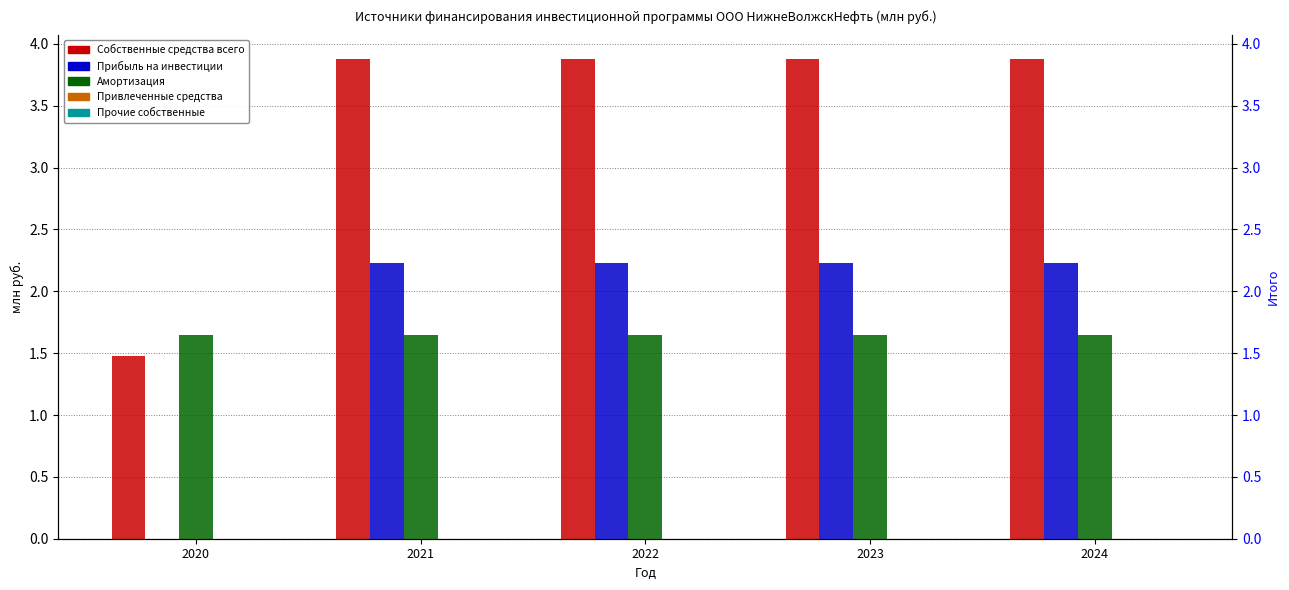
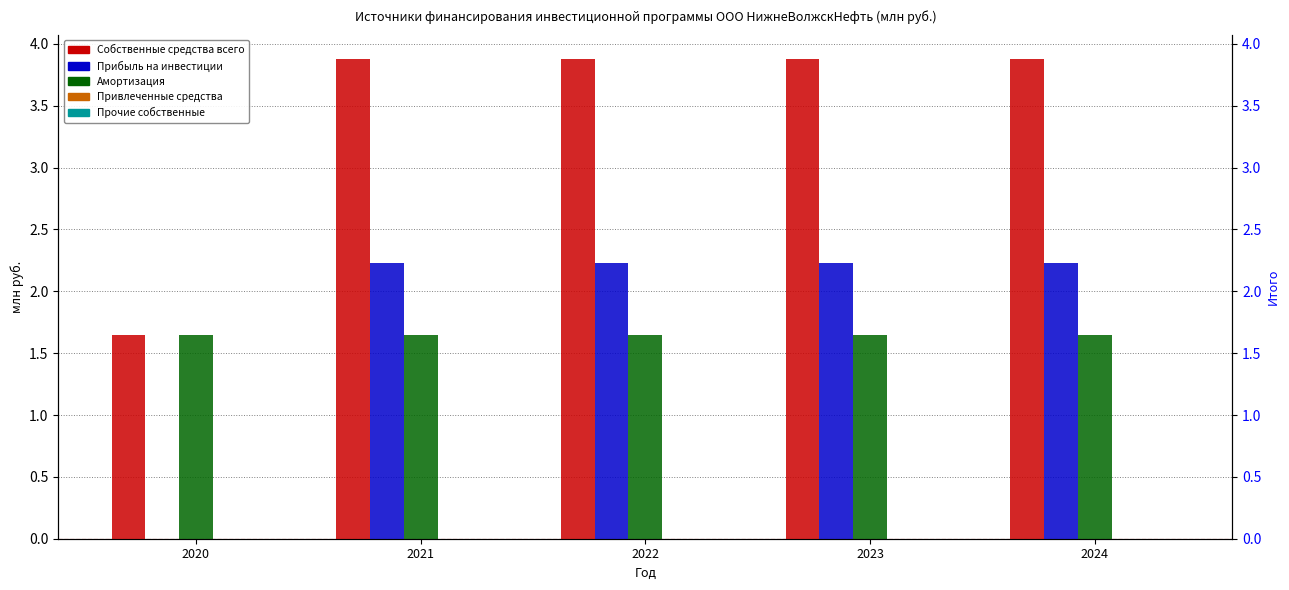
Собственные средства всего, 2020: 1.48 -> 1.65
